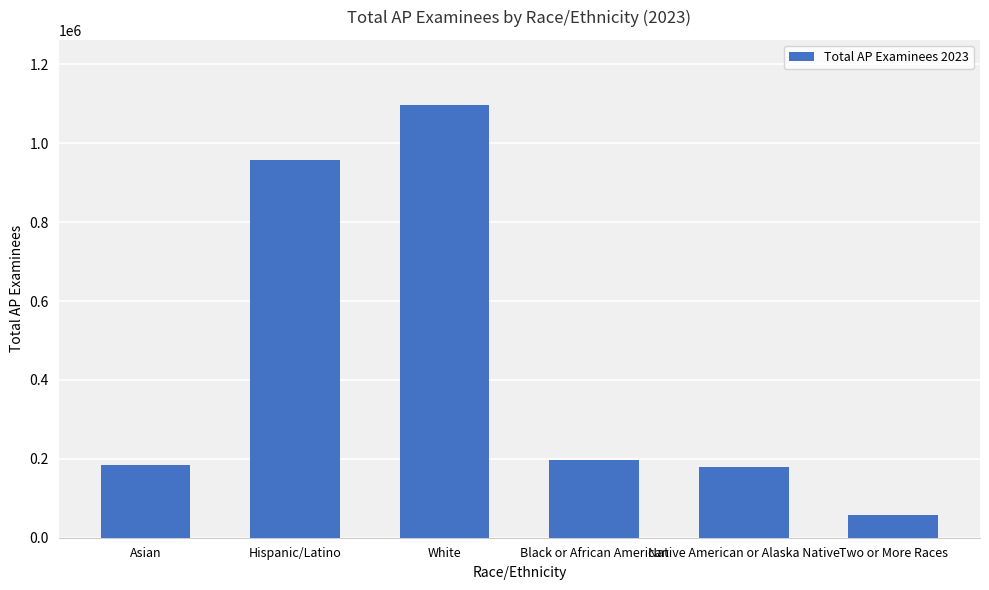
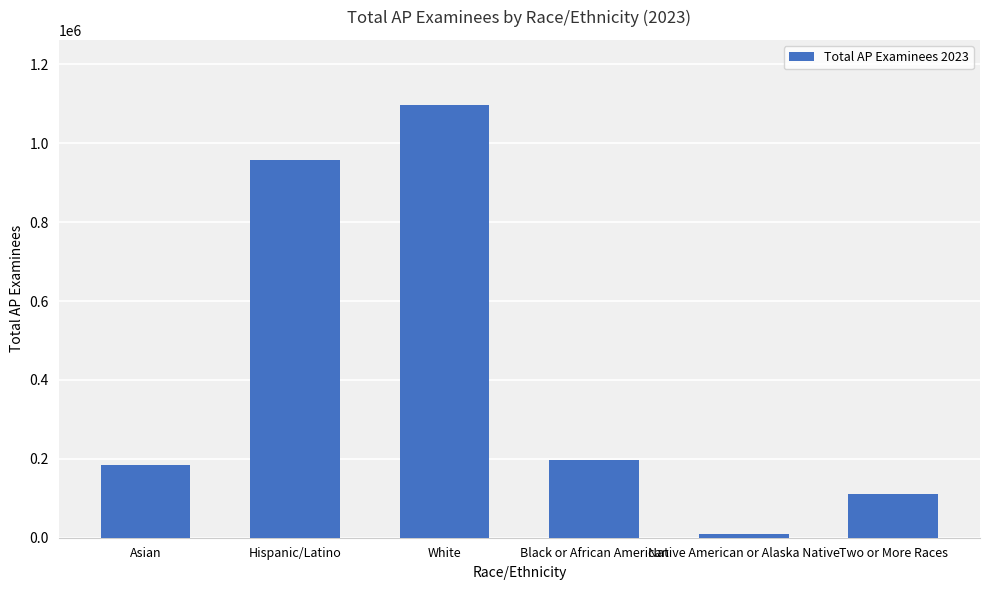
Native American or Alaska Native: 180000 -> 10000
Two or More Races: 60000 -> 110000
